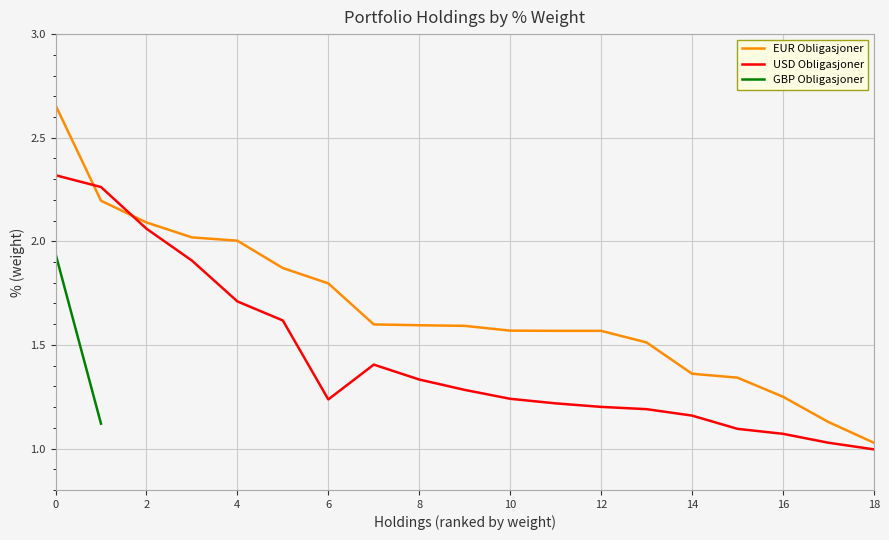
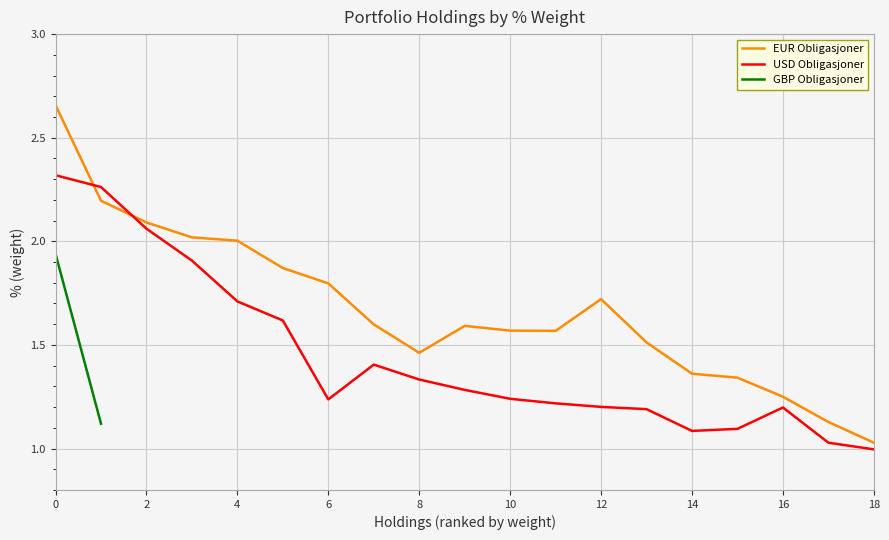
EUR Obligasjoner, 8: 1.60 -> 1.46
EUR Obligasjoner, 12: 1.57 -> 1.72
USD Obligasjoner, 14: 1.16 -> 1.09
USD Obligasjoner, 16: 1.07 -> 1.20
